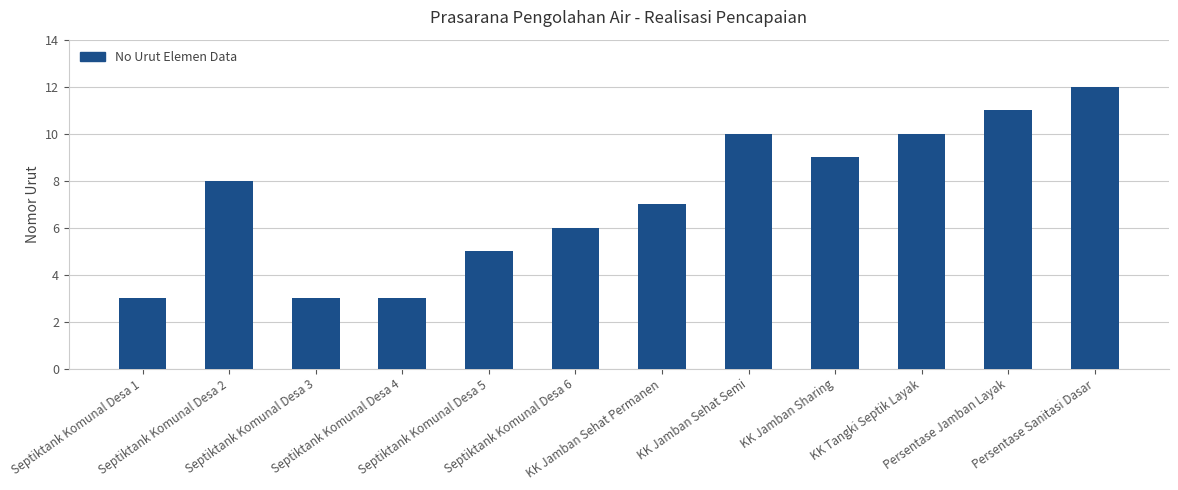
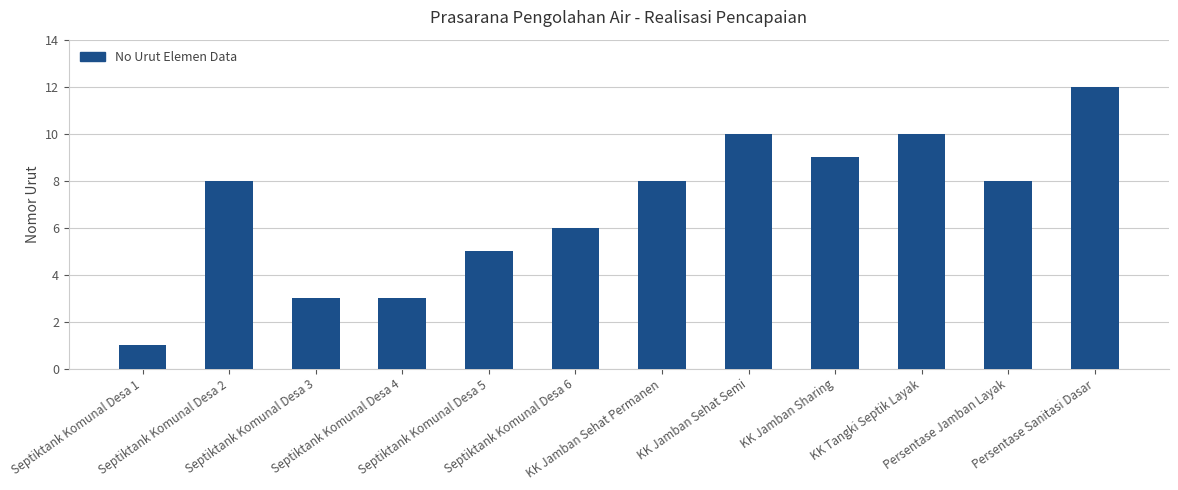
Septiktank Komunal Desa 1: 3 -> 1
KK Jamban Sehat Permanen: 7 -> 8
Persentase Jamban Layak: 11 -> 8
